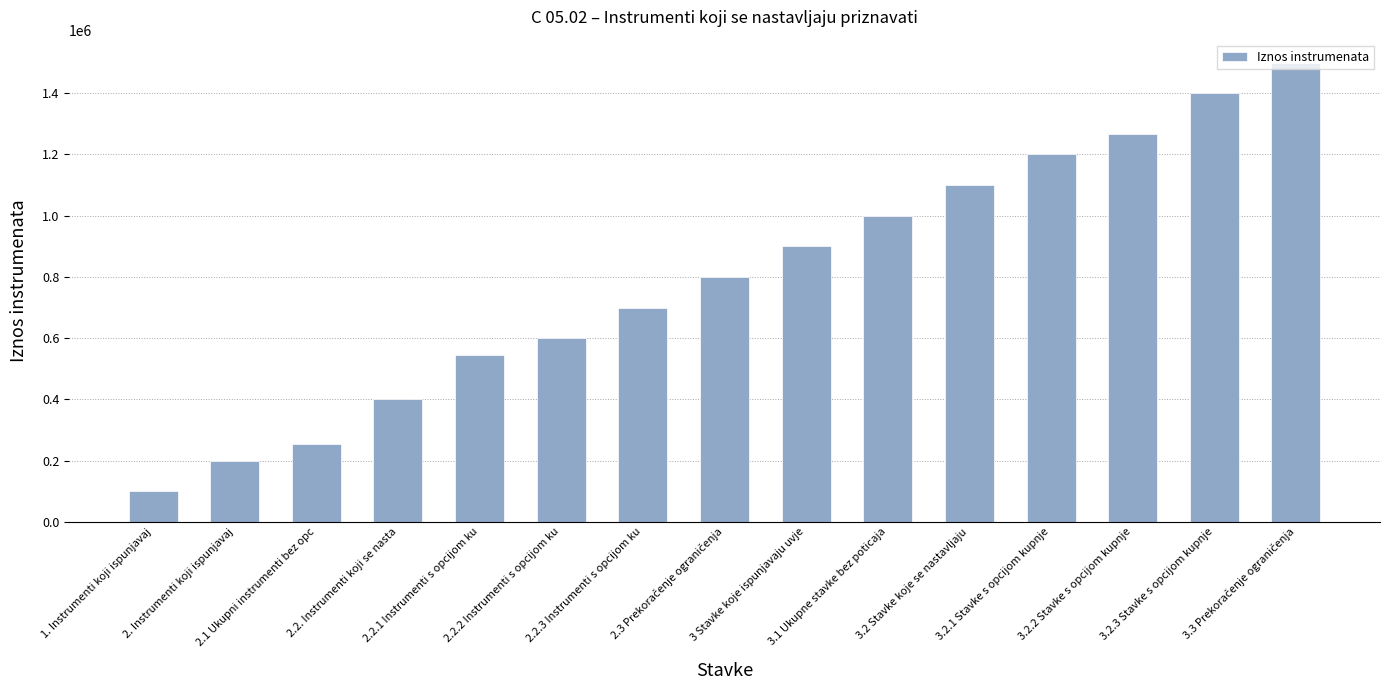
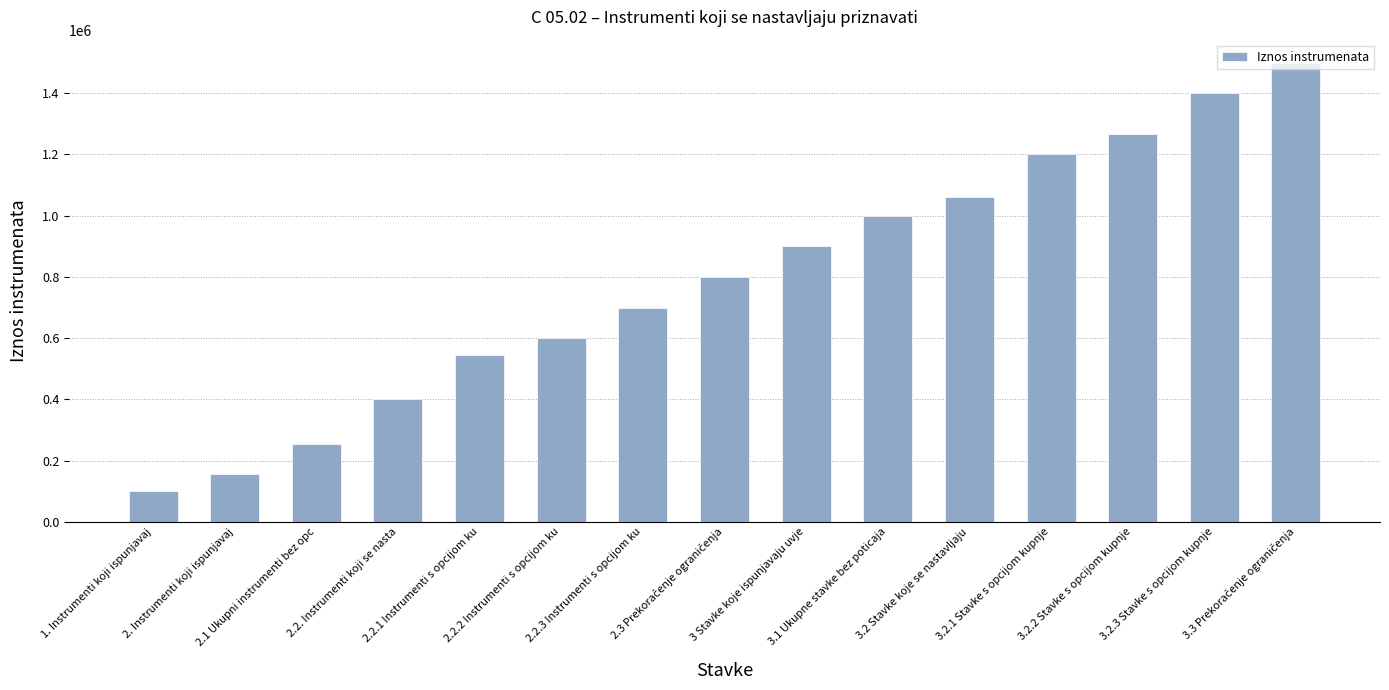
2. Instrumenti koji ispunjavaj: 200000 -> 160000
3.2 Stavke koje se nastavljaju: 1100000 -> 1060000
